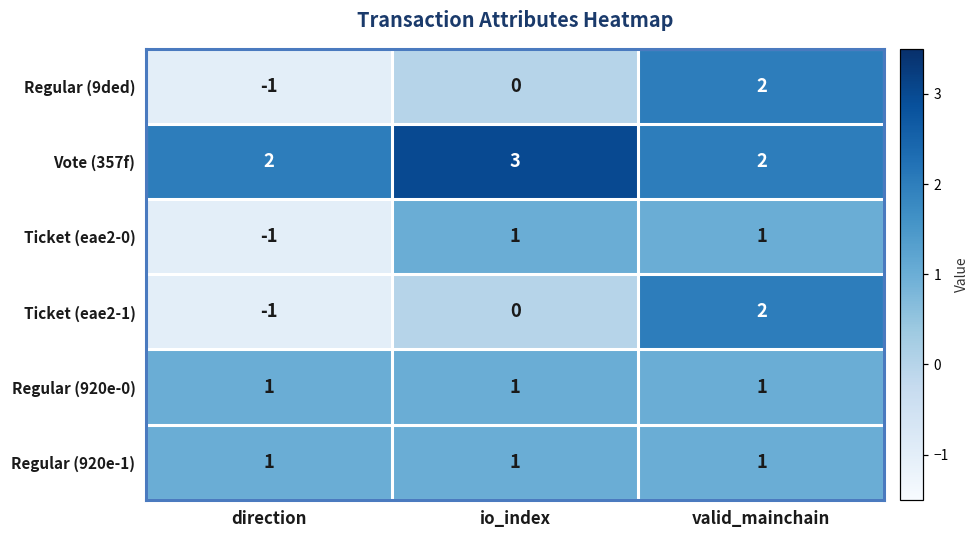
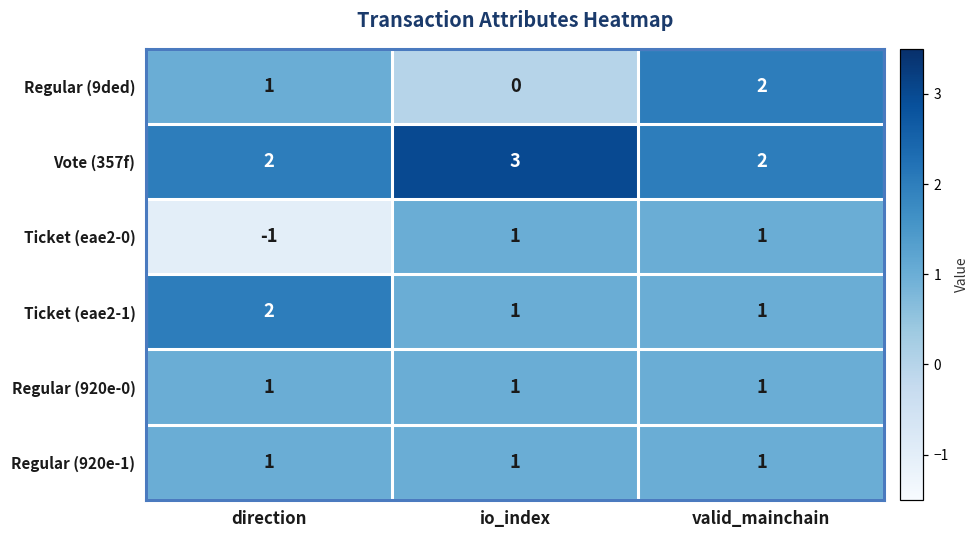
Regular (9ded), direction: -1 -> 1
Ticket (eae2-1), direction: -1 -> 2
Ticket (eae2-1), io_index: 0 -> 1
Ticket (eae2-1), valid_mainchain: 2 -> 1
